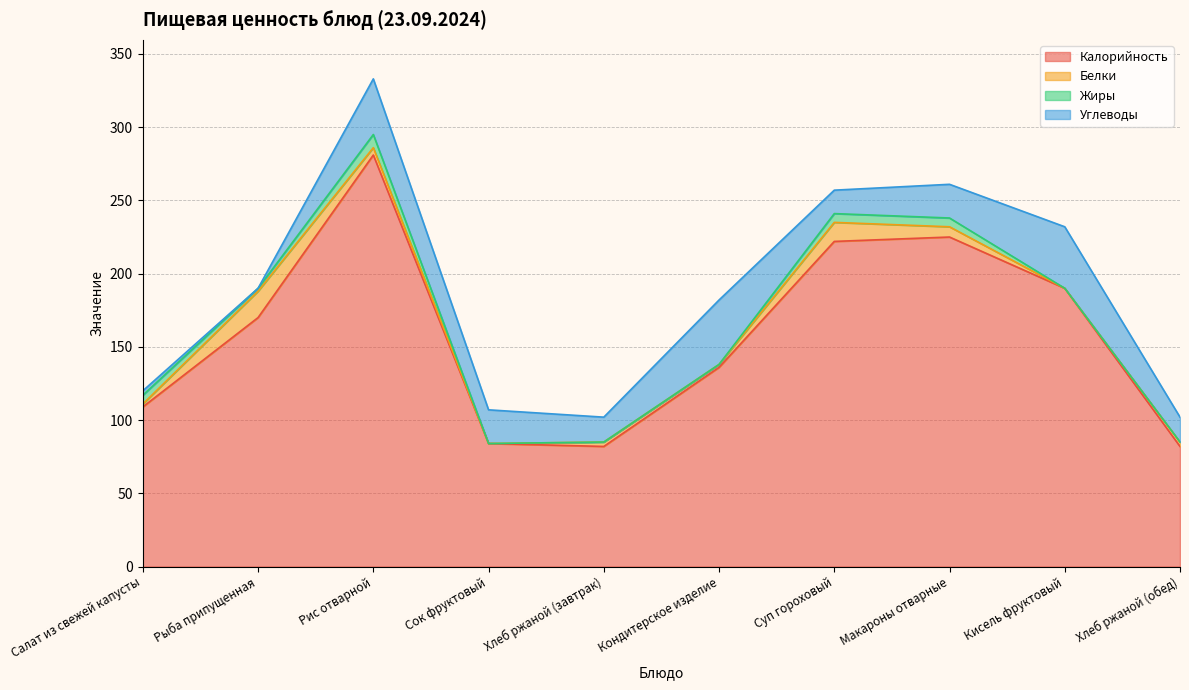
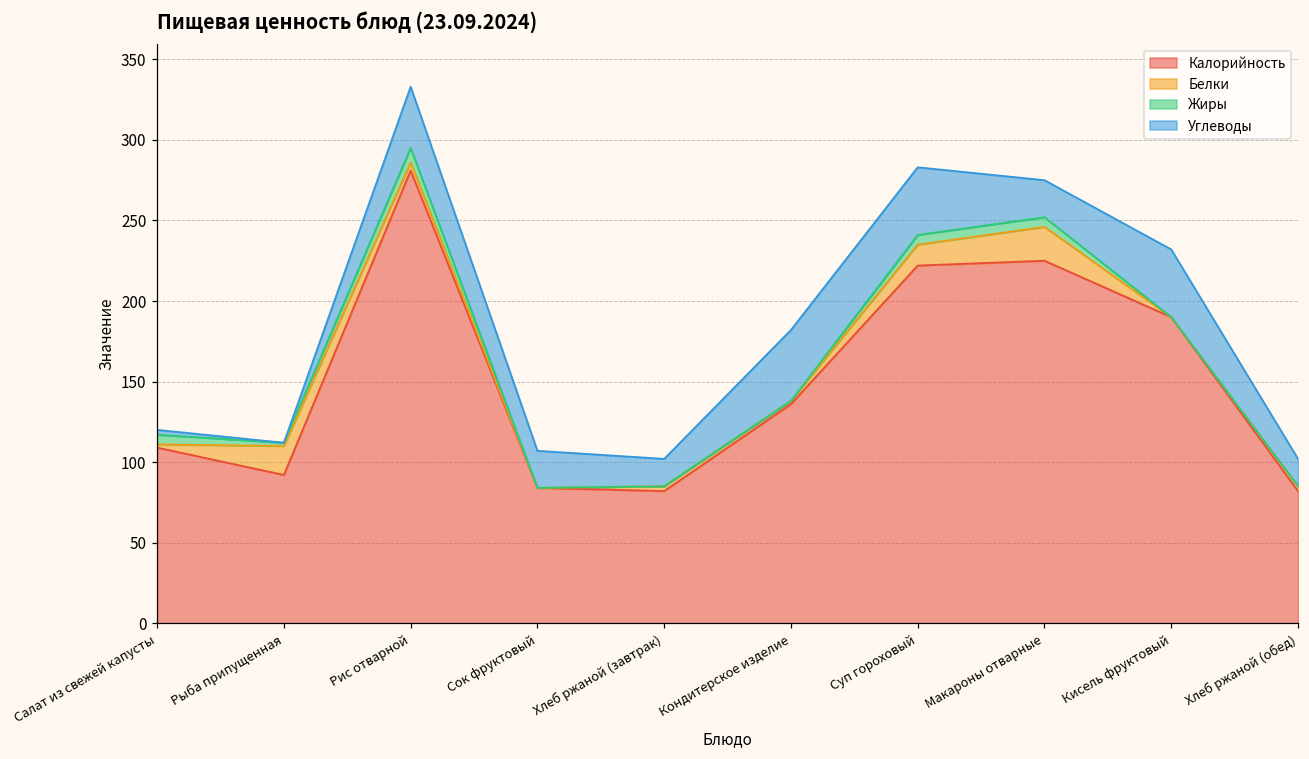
Калорийность, Рыба припущенная: 170 -> 92
Углеводы, Суп гороховый: 16 -> 42
Белки, Макароны отварные: 7 -> 21
